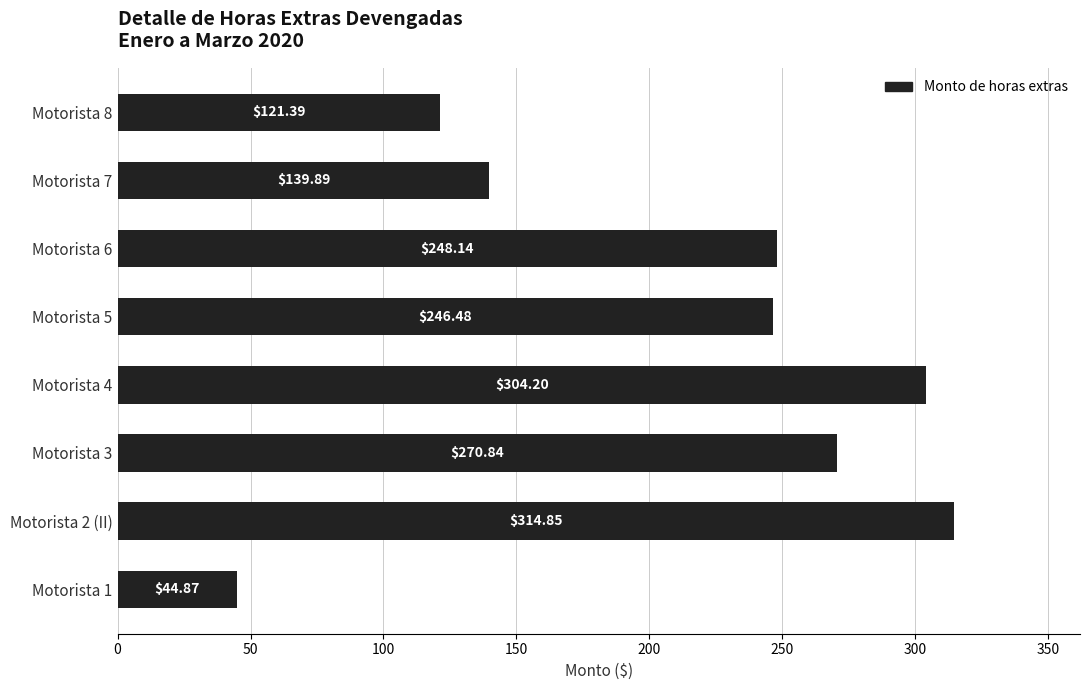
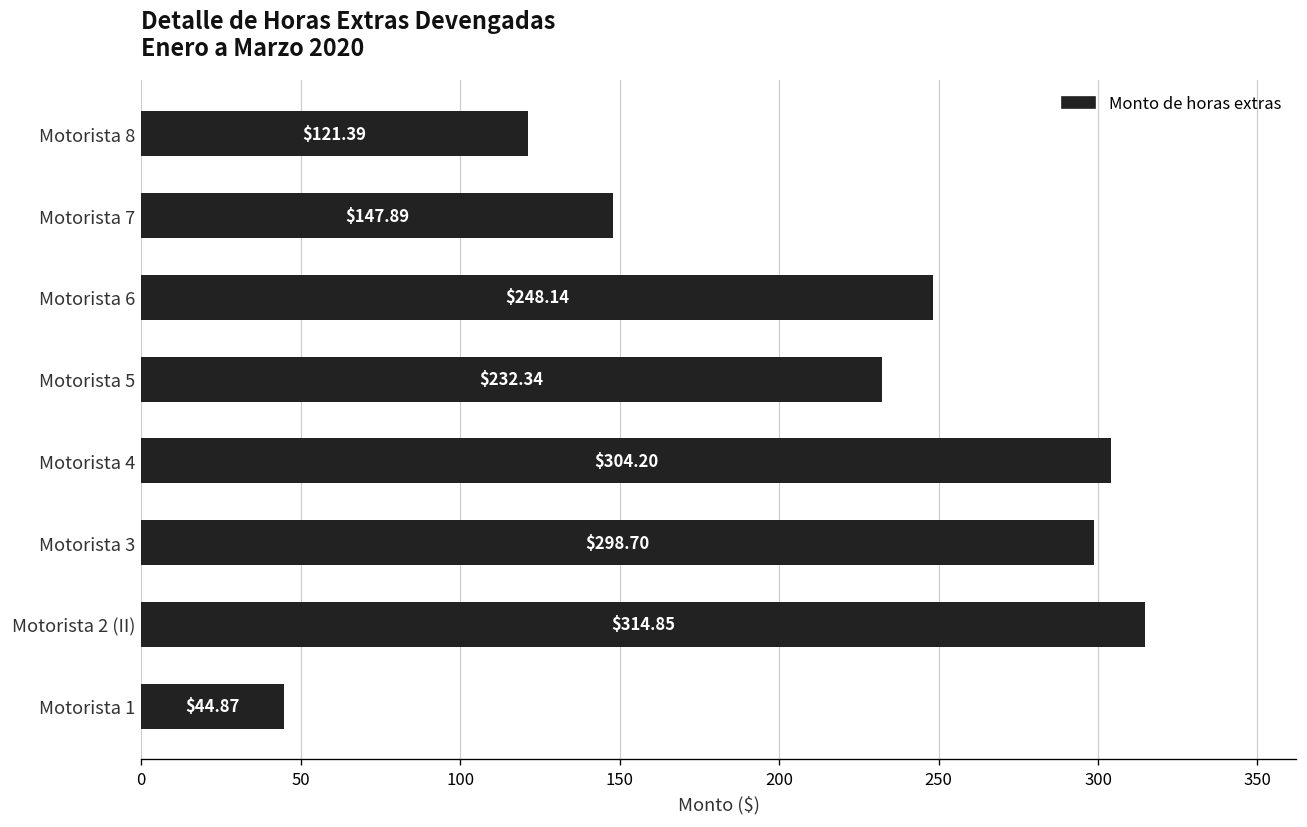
Motorista 7: $139.89 -> $147.89
Motorista 5: $246.48 -> $232.34
Motorista 3: $270.84 -> $298.70
